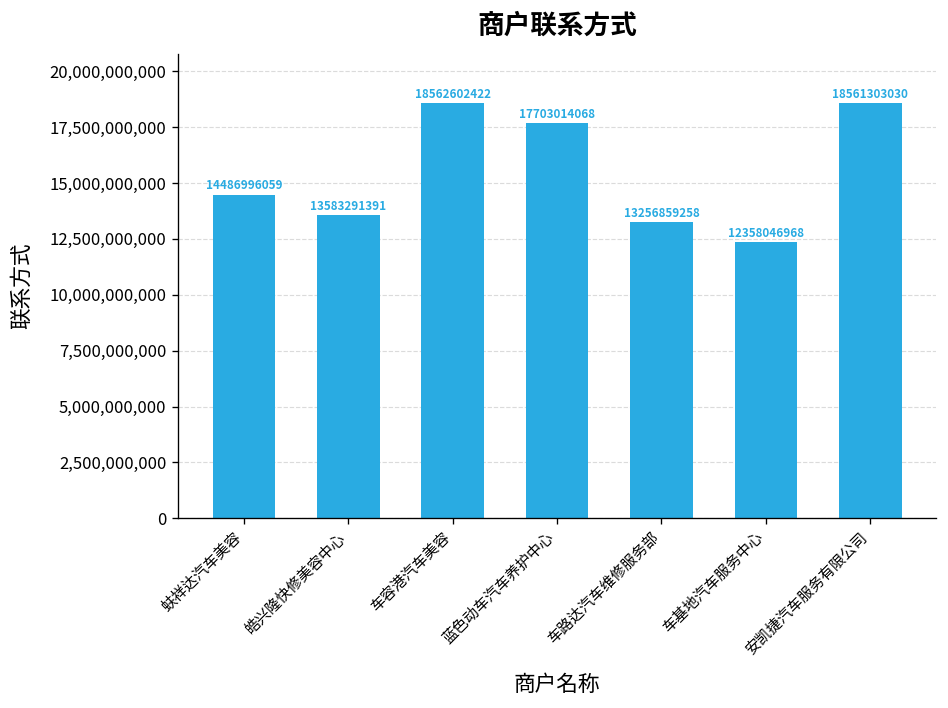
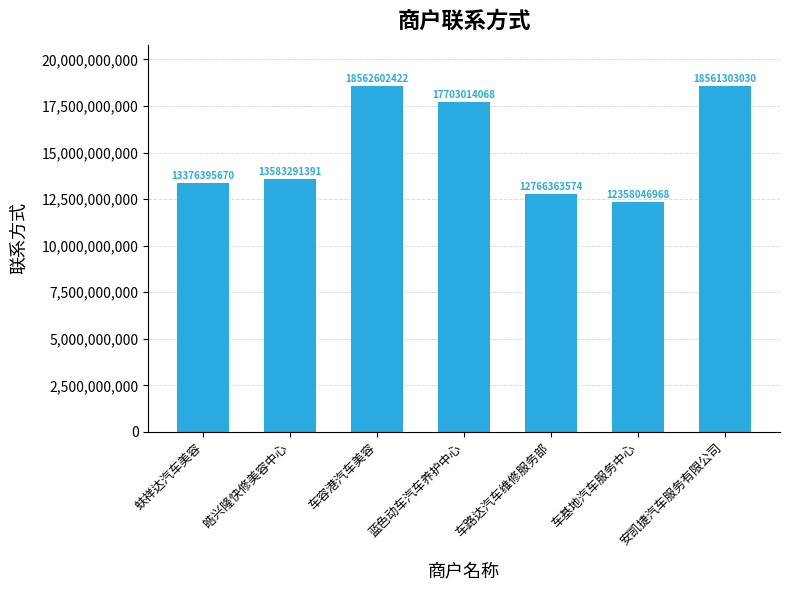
蚨祥达汽车美容: 14486996059 -> 13376395670
车路达汽车维修服务部: 13256859258 -> 12766363574
